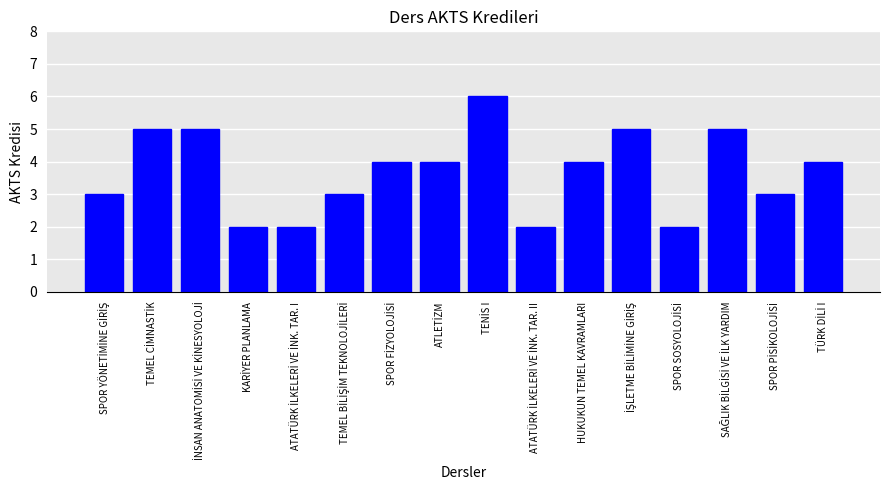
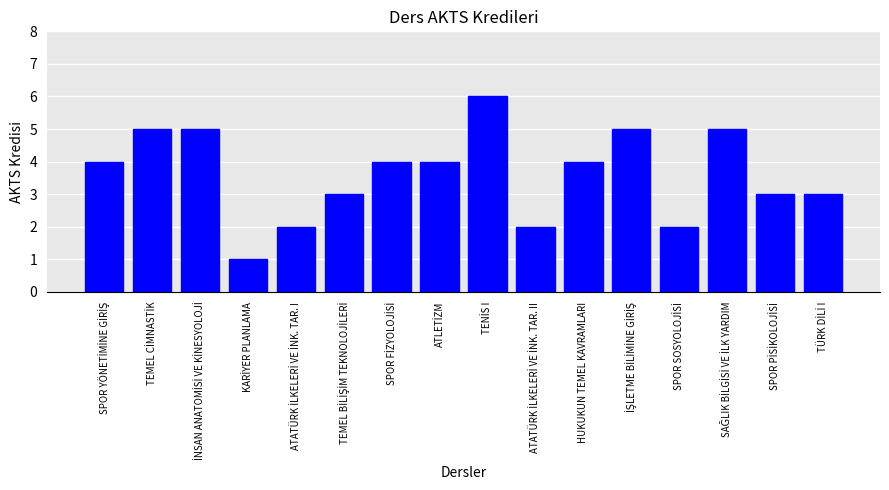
SPOR YÖNETİMİNE GİRİŞ: 3 -> 4
KARİYER PLANLAMA: 2 -> 1
TÜRK DİLİ I: 4 -> 3
